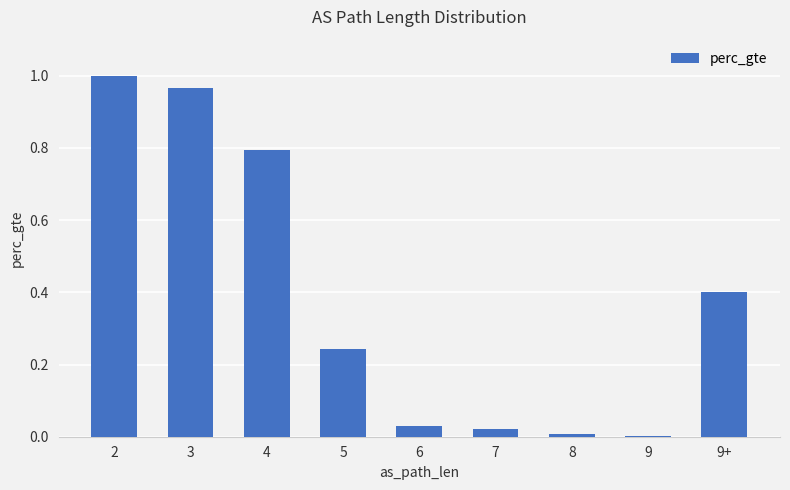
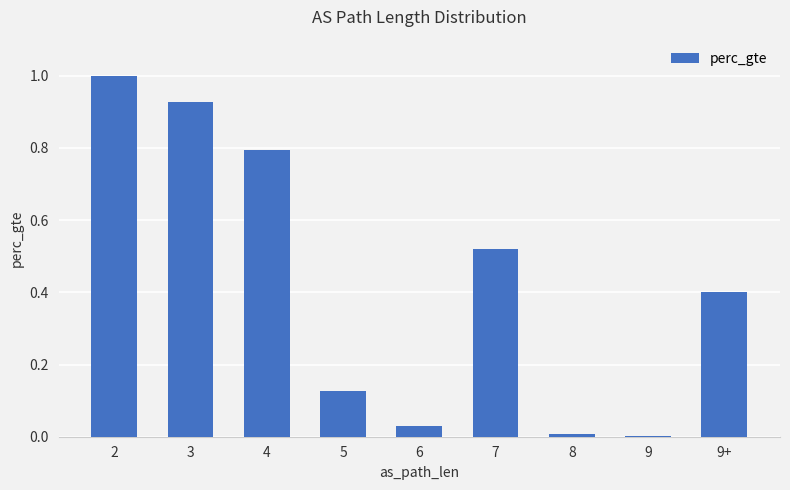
3: 0.97 -> 0.93
5: 0.24 -> 0.13
7: 0.02 -> 0.52
